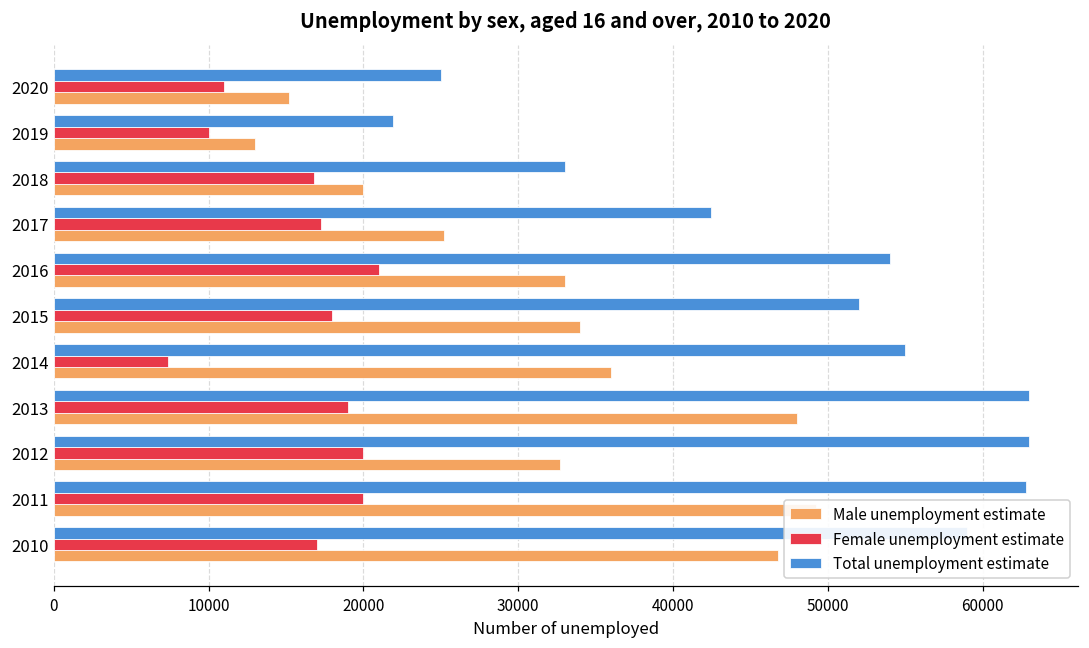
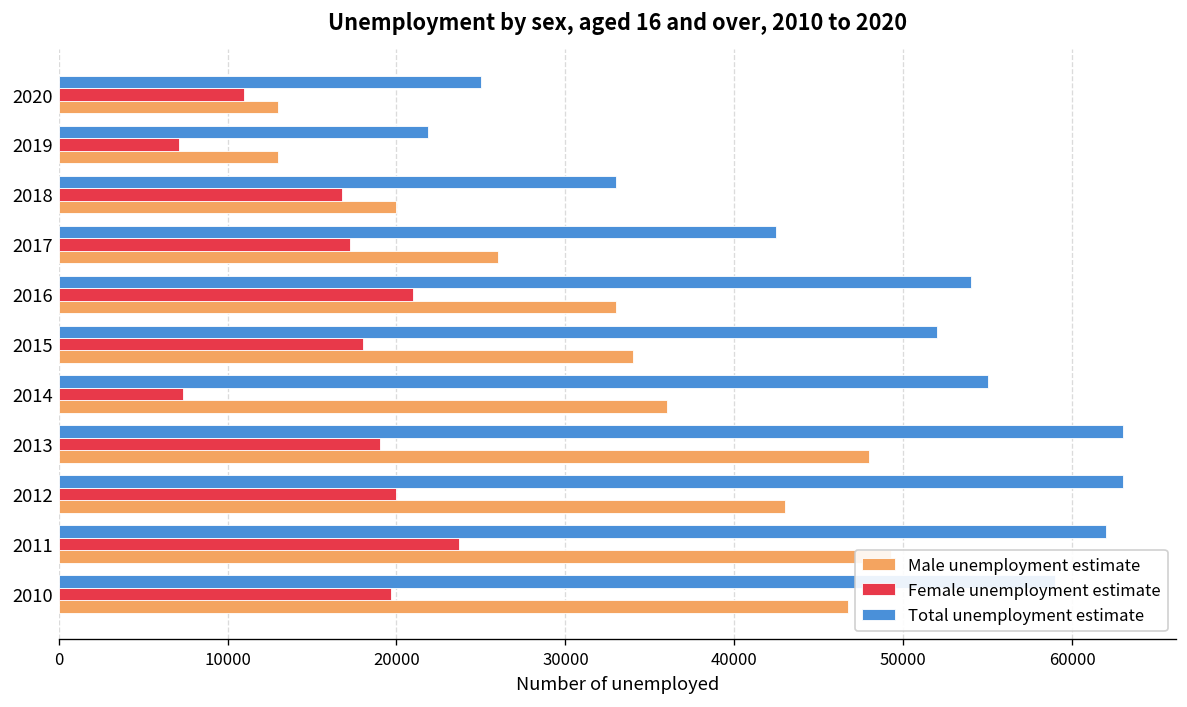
Male unemployment estimate, 2020: 15200 -> 13000
Female unemployment estimate, 2019: 10000 -> 7100
Male unemployment estimate, 2017: 25200 -> 26000
Male unemployment estimate, 2012: 32700 -> 43000
Total unemployment estimate, 2011: 62800 -> 62000
Female unemployment estimate, 2011: 20000 -> 23700
Female unemployment estimate, 2010: 17000 -> 19700
